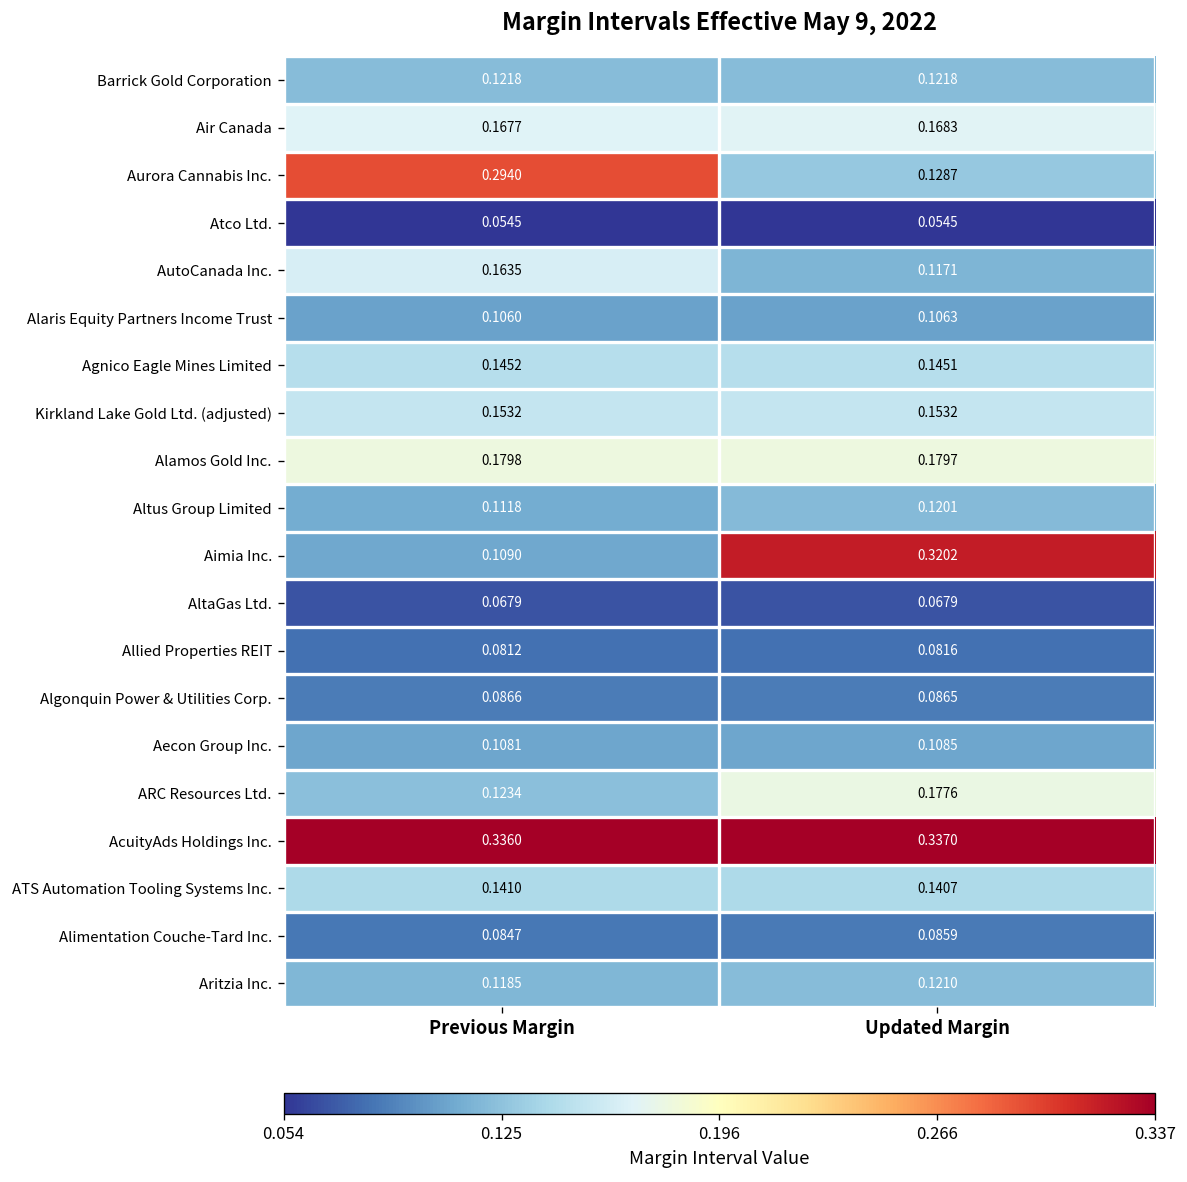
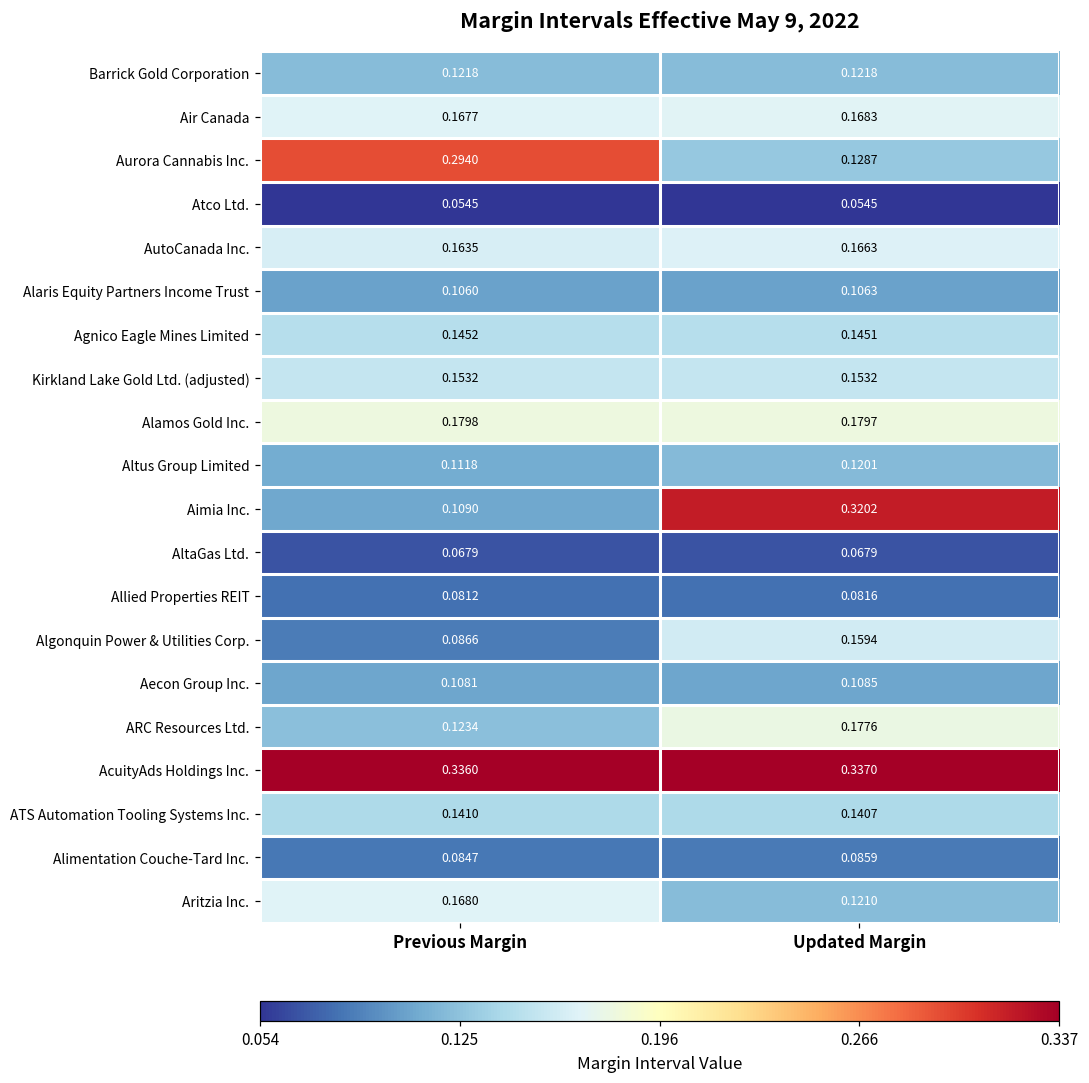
AutoCanada Inc., Updated Margin: 0.1171 -> 0.1663
Algonquin Power & Utilities Corp., Updated Margin: 0.0865 -> 0.1594
Aritzia Inc., Previous Margin: 0.1185 -> 0.1680
